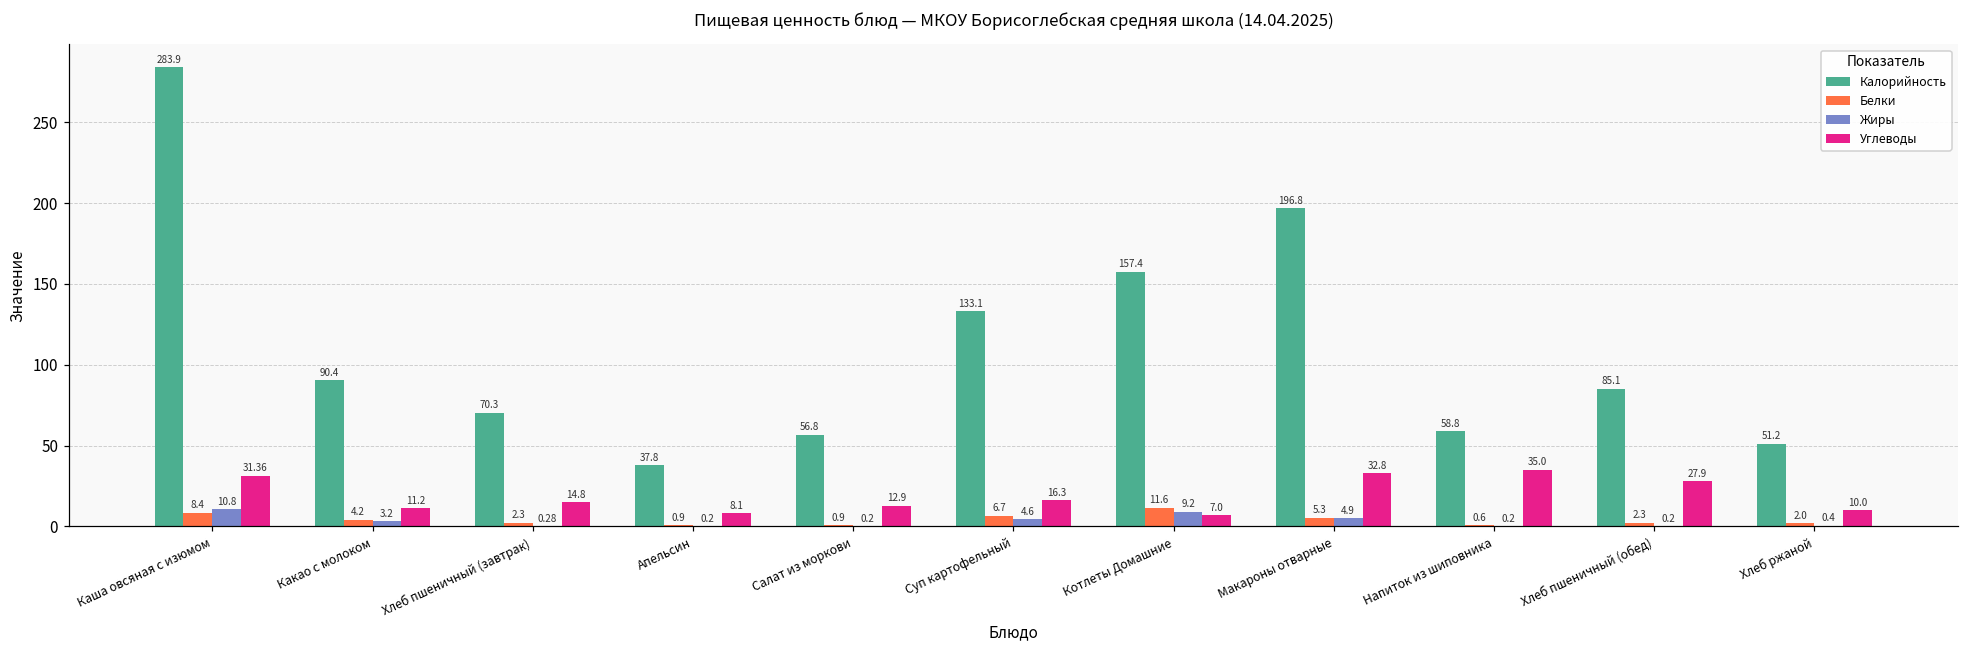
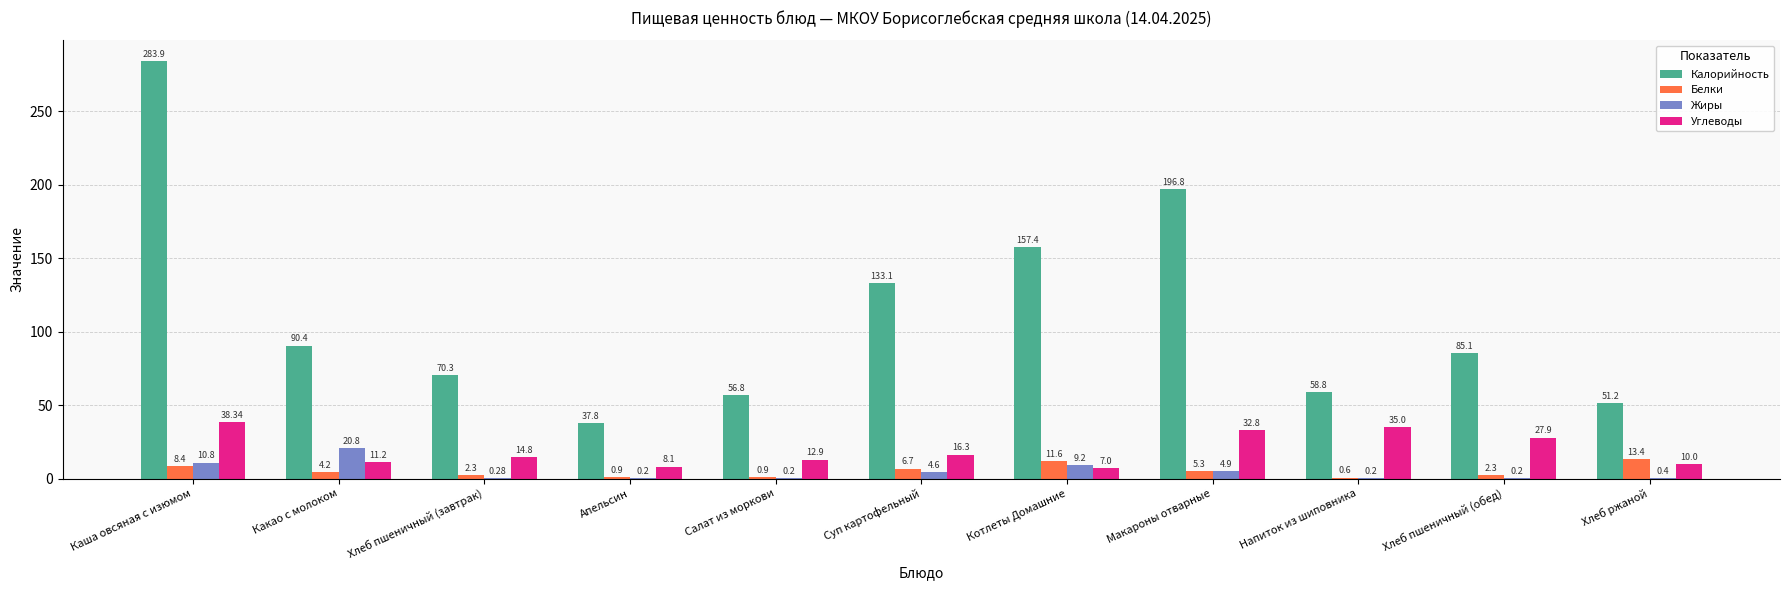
Углеводы, Каша овсяная с изюмом: 31.36 -> 38.34
Жиры, Какао с молоком: 3.2 -> 20.8
Белки, Хлеб ржаной: 2.0 -> 13.4
